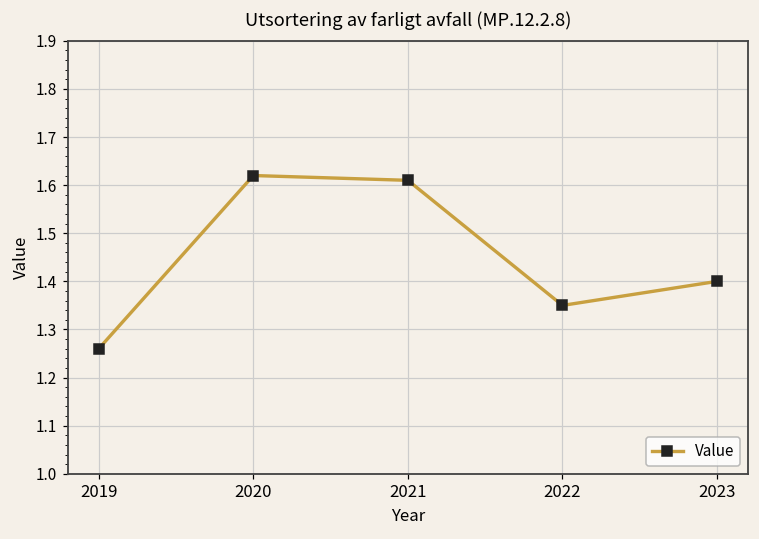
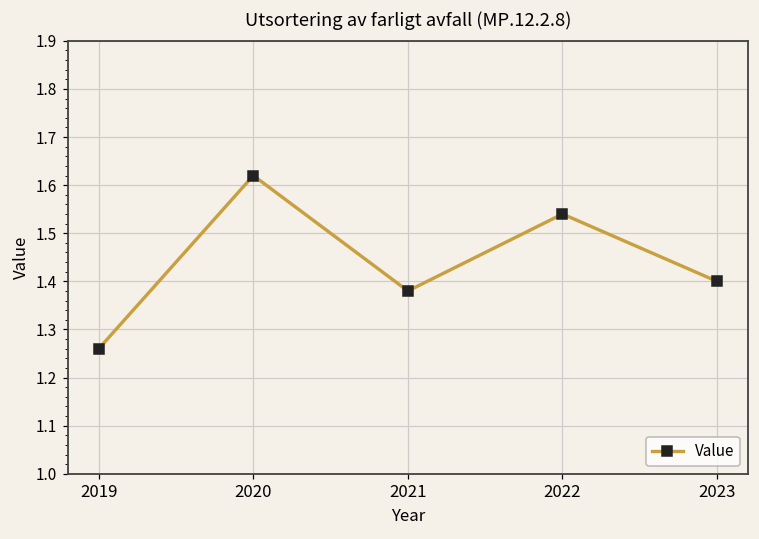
2021: 1.61 -> 1.38
2022: 1.35 -> 1.54
